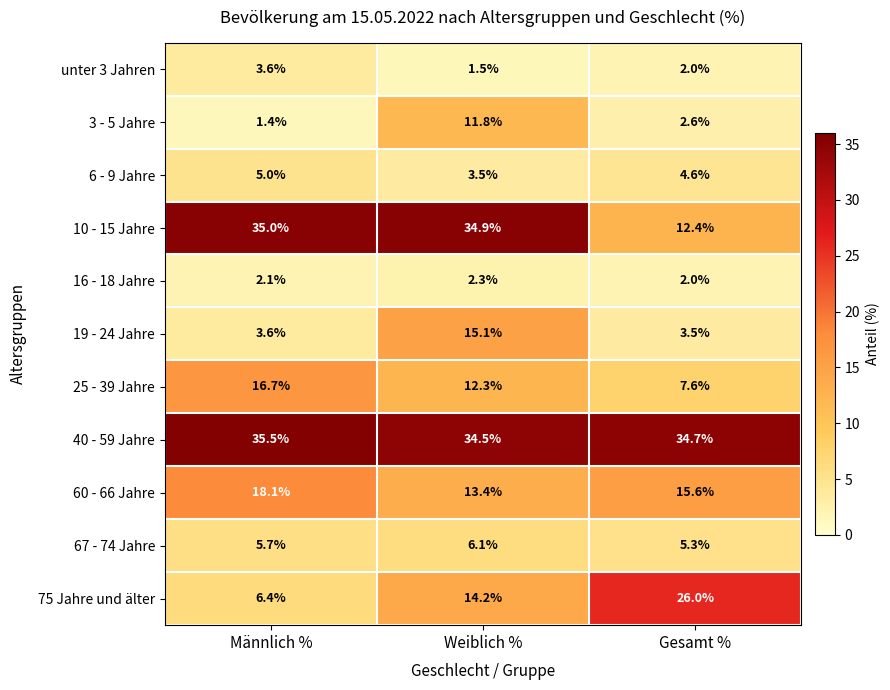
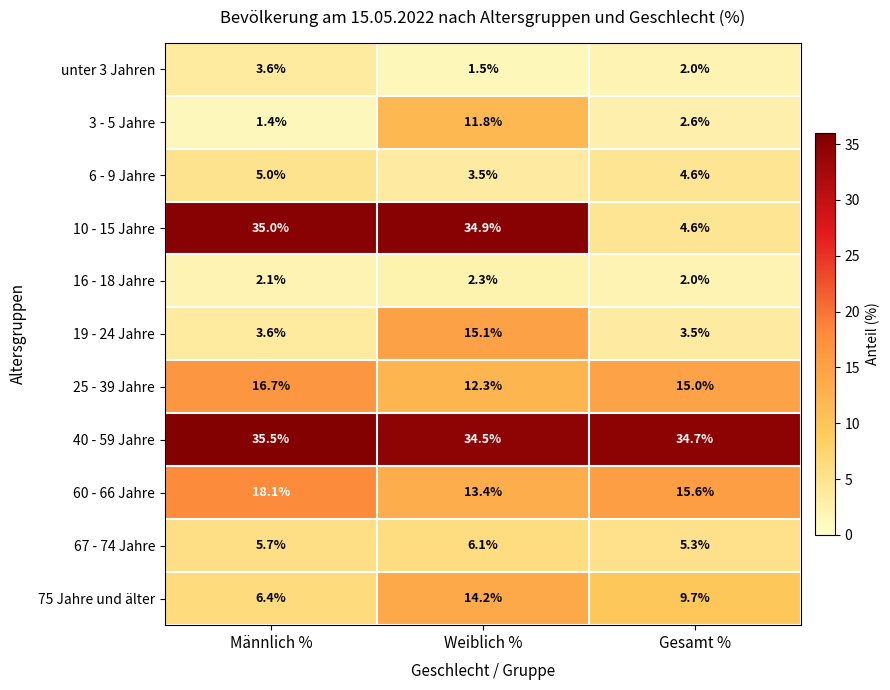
10 - 15 Jahre, Gesamt %: 12.4% -> 4.6%
25 - 39 Jahre, Gesamt %: 7.6% -> 15.0%
75 Jahre und älter, Gesamt %: 26.0% -> 9.7%
